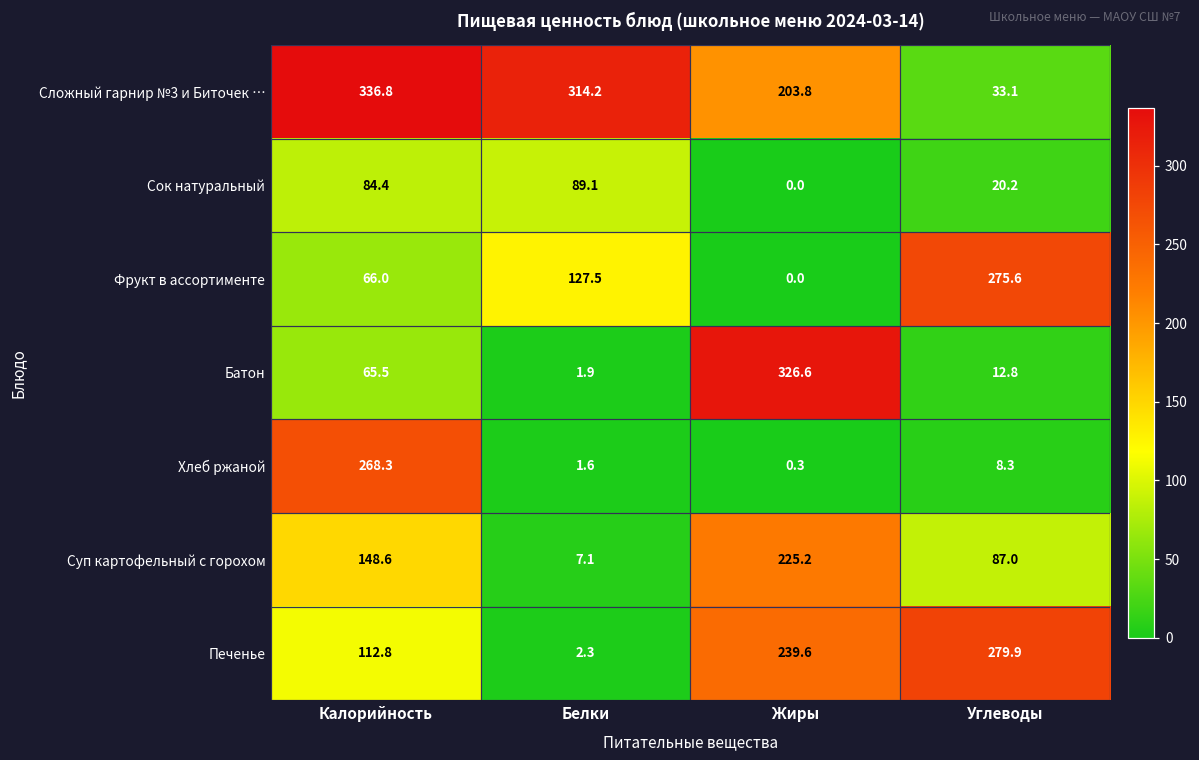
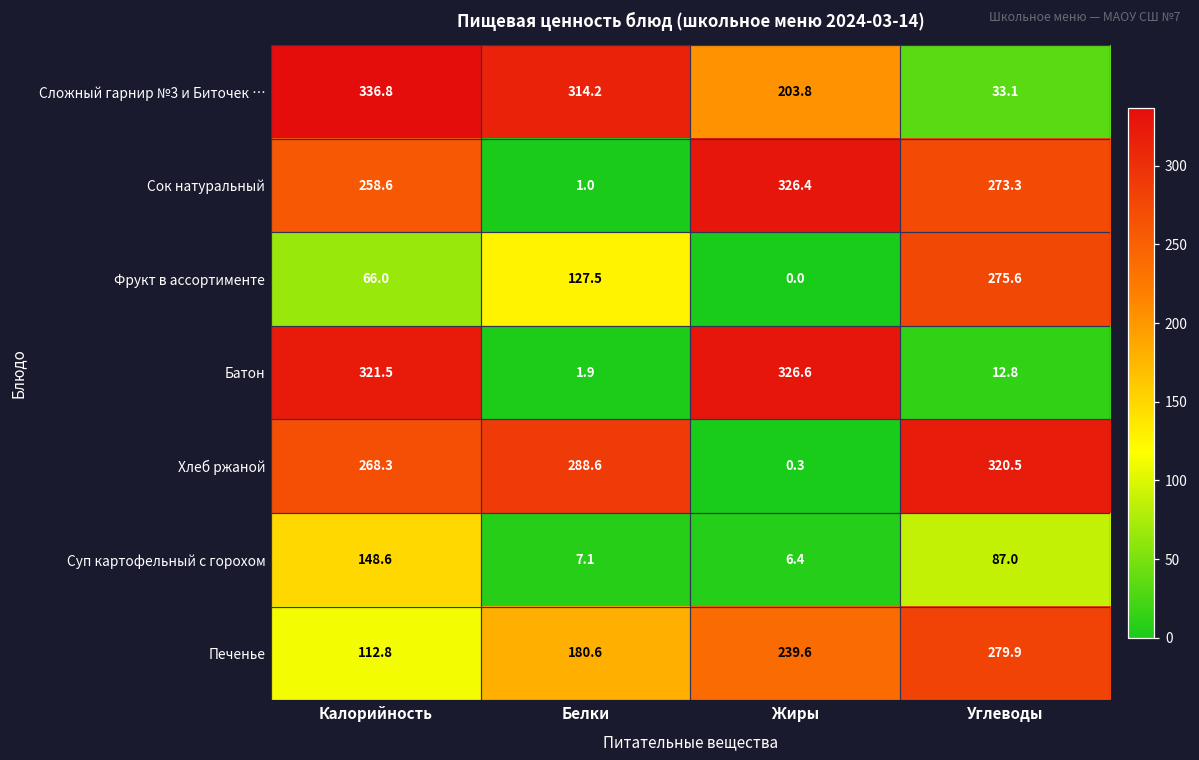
Сок натуральный, Калорийность: 84.4 -> 258.6
Сок натуральный, Белки: 89.1 -> 1.0
Сок натуральный, Жиры: 0.0 -> 326.4
Сок натуральный, Углеводы: 20.2 -> 273.3
Батон, Калорийность: 65.5 -> 321.5
Хлеб ржаной, Белки: 1.6 -> 288.6
Хлеб ржаной, Углеводы: 8.3 -> 320.5
Суп картофельный с горохом, Жиры: 225.2 -> 6.4
Печенье, Белки: 2.3 -> 180.6
